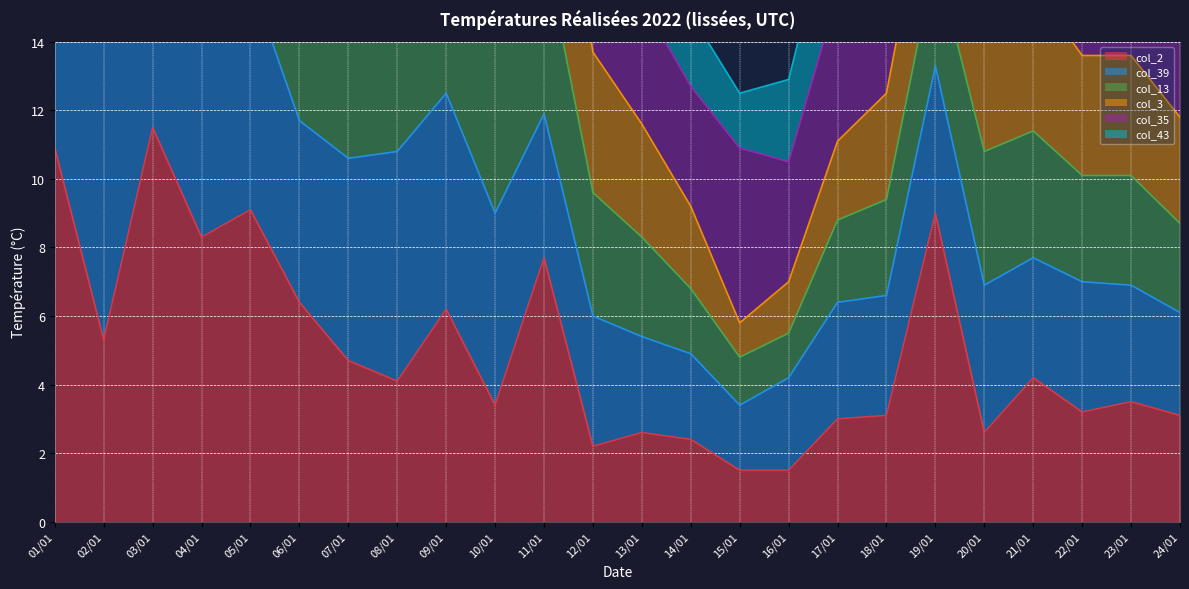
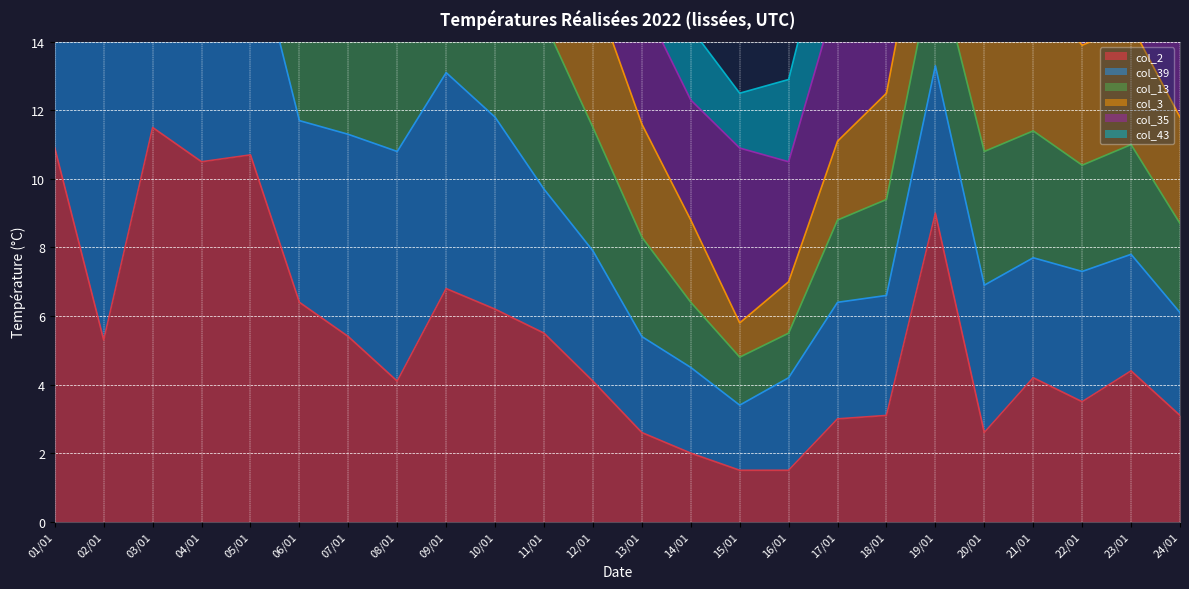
col_2, 04/01: 8.3 -> 10.5
col_2, 05/01: 9.1 -> 10.7
col_2, 07/01: 4.7 -> 5.4
col_2, 09/01: 6.2 -> 6.8
col_2, 10/01: 3.4 -> 6.2
col_2, 11/01: 7.7 -> 5.5
col_2, 12/01: 2.2 -> 4.1
col_2, 14/01: 2.4 -> 2.0
col_2, 22/01: 3.2 -> 3.5
col_2, 23/01: 3.5 -> 4.4
